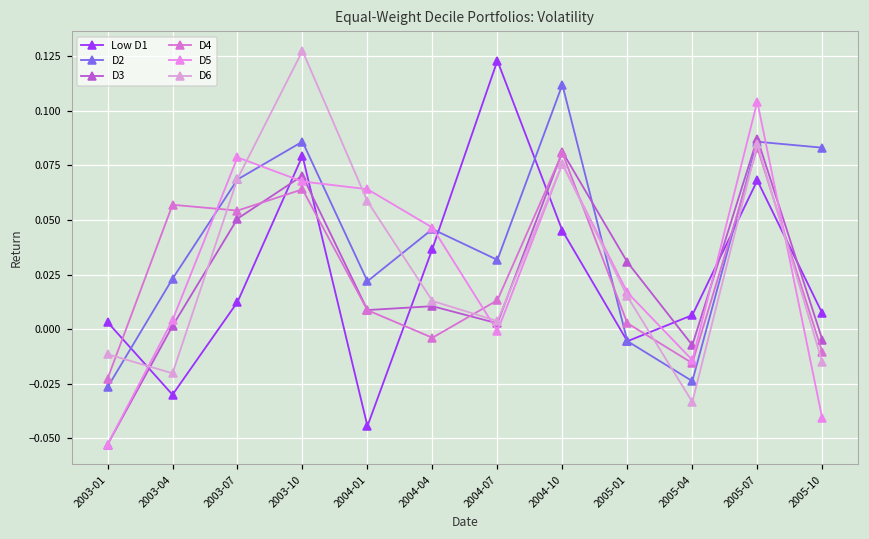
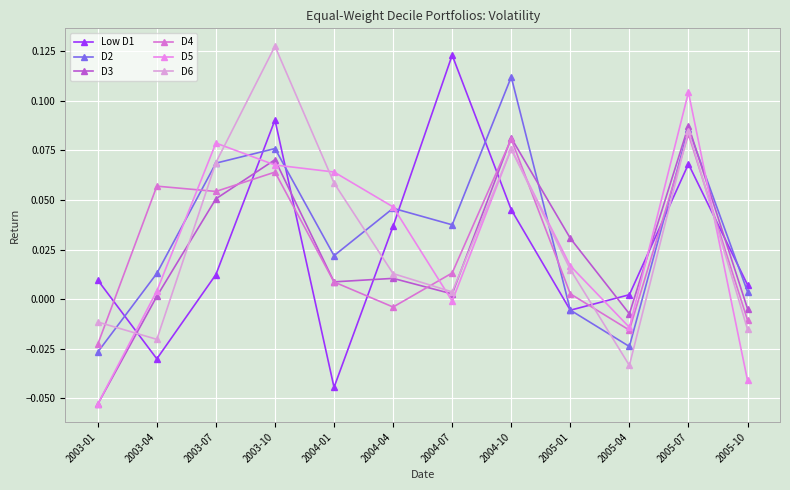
Low D1, 2003-01: 0.003 -> 0.010
D2, 2003-04: 0.023 -> 0.013
Low D1, 2003-10: 0.079 -> 0.090
D2, 2003-10: 0.086 -> 0.076
D2, 2004-07: 0.032 -> 0.037
Low D1, 2005-04: 0.006 -> 0.002
D2, 2005-10: 0.083 -> 0.004
